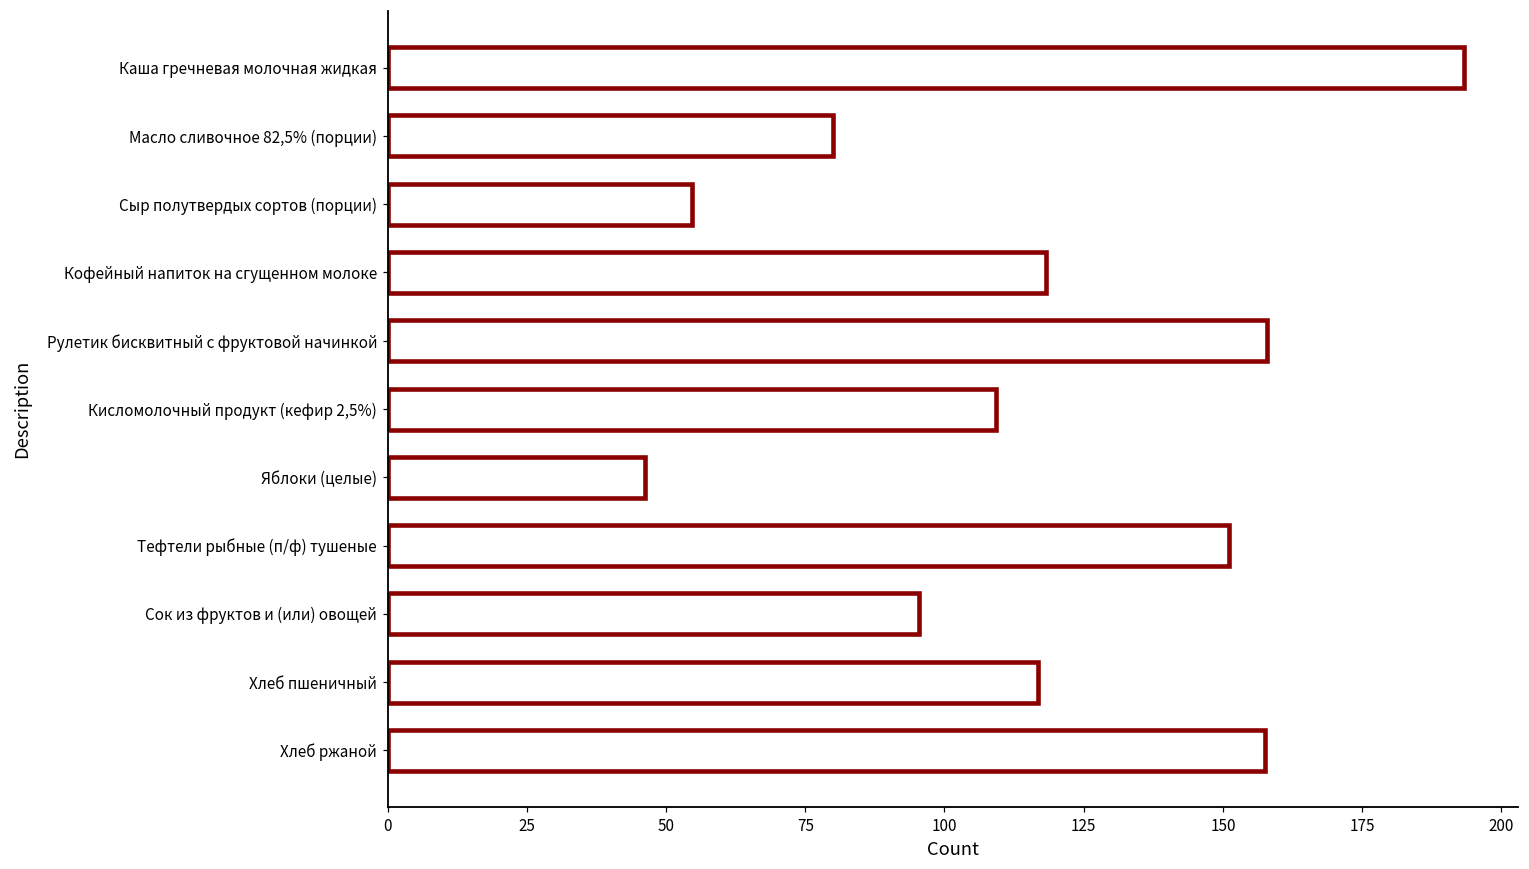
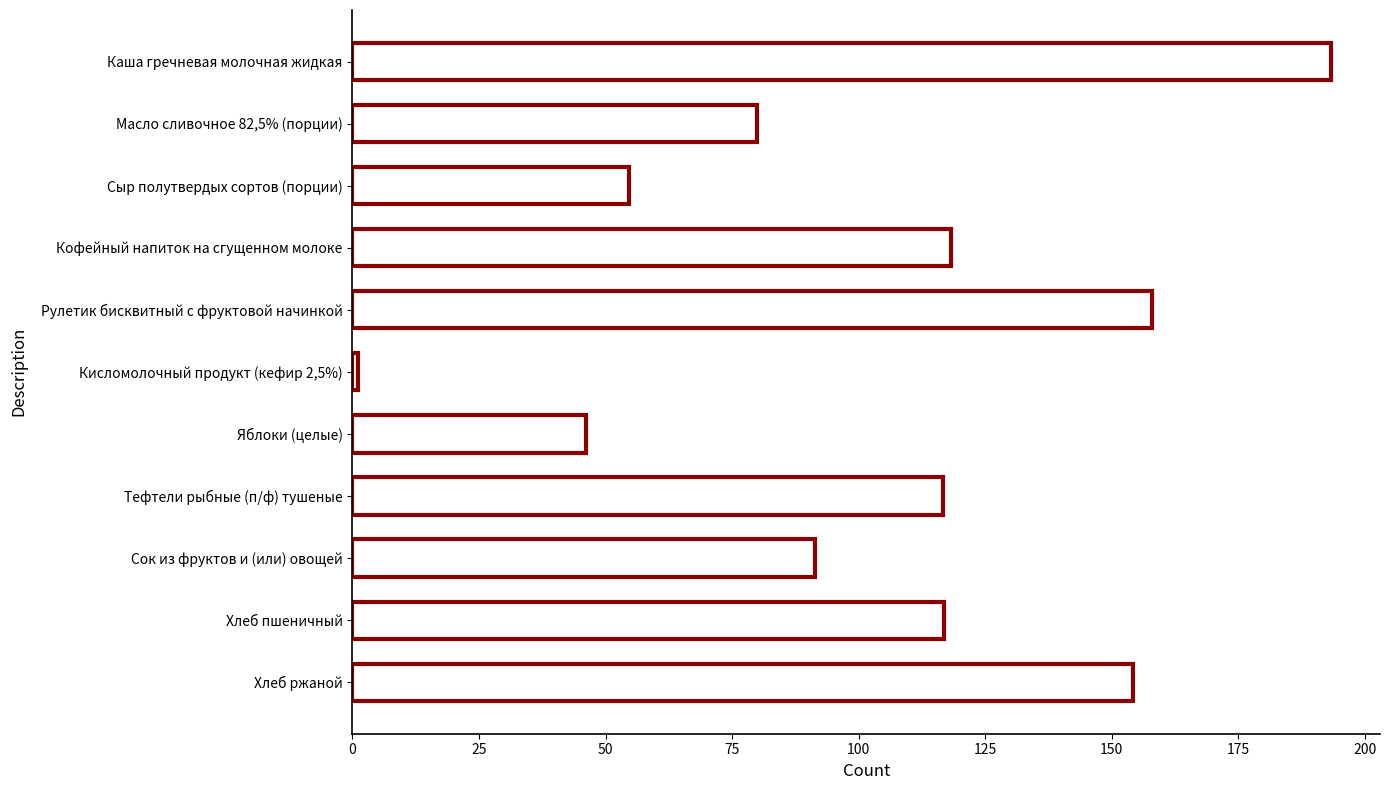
Кисломолочный продукт (кефир 2,5%): 109 -> 1
Тефтели рыбные (п/ф) тушеные: 151 -> 117
Сок из фруктов и (или) овощей: 95 -> 91
Хлеб ржаной: 158 -> 154
